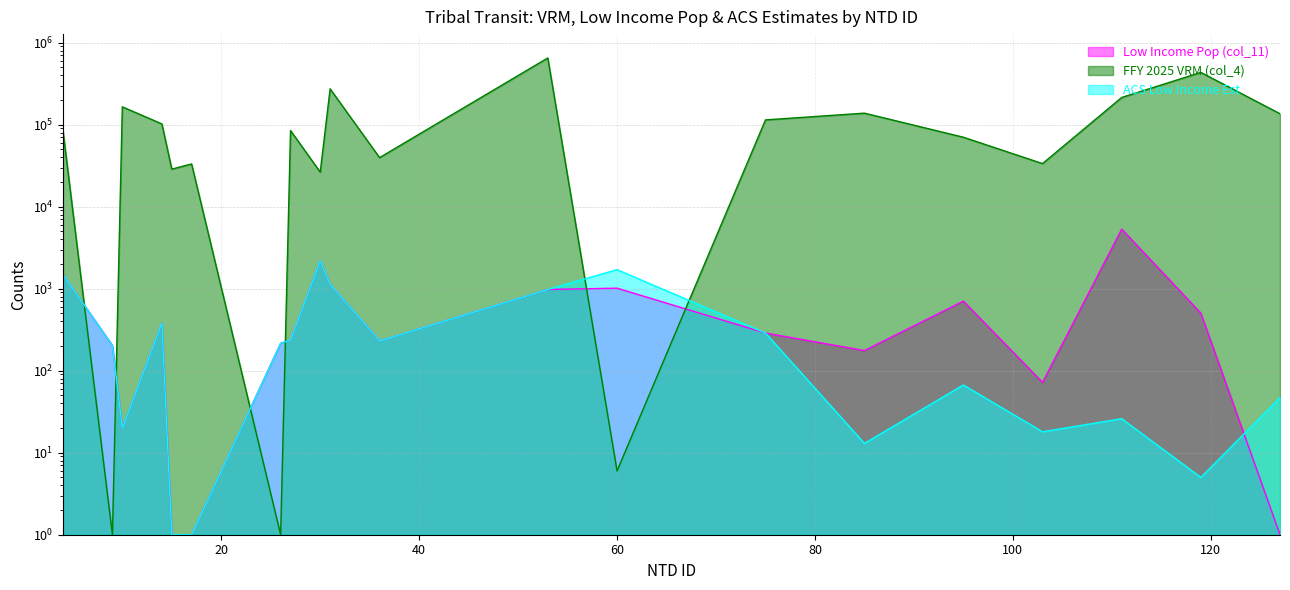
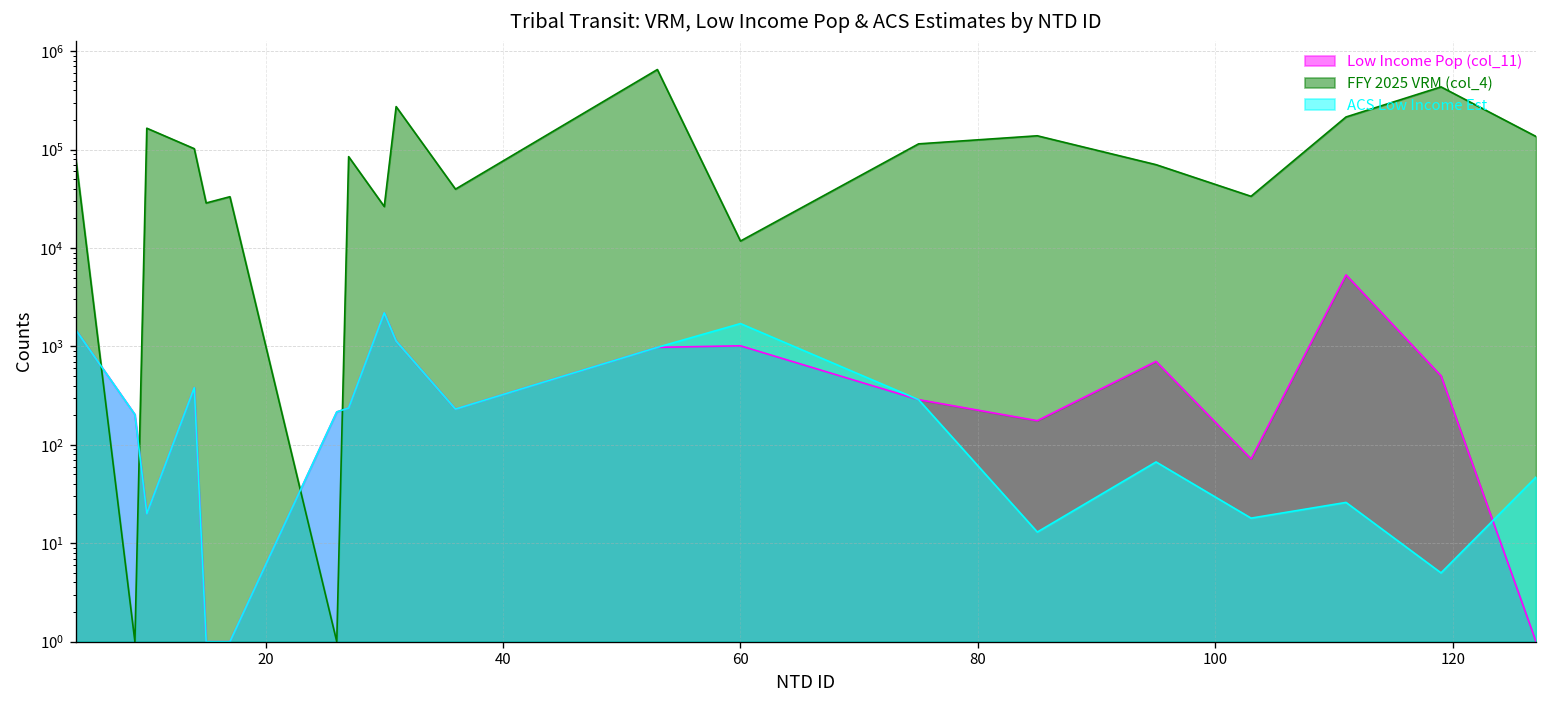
FFY 2025 VRM (col_4), 60: 6 -> 12000
